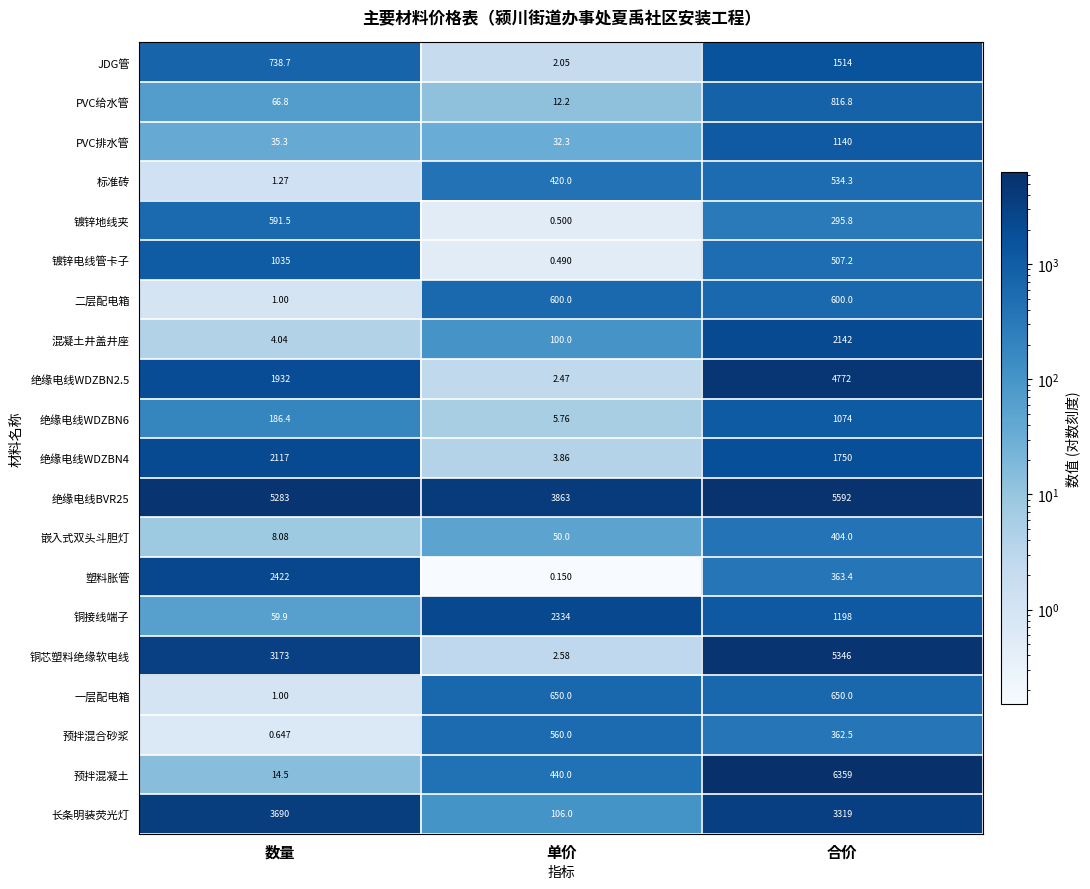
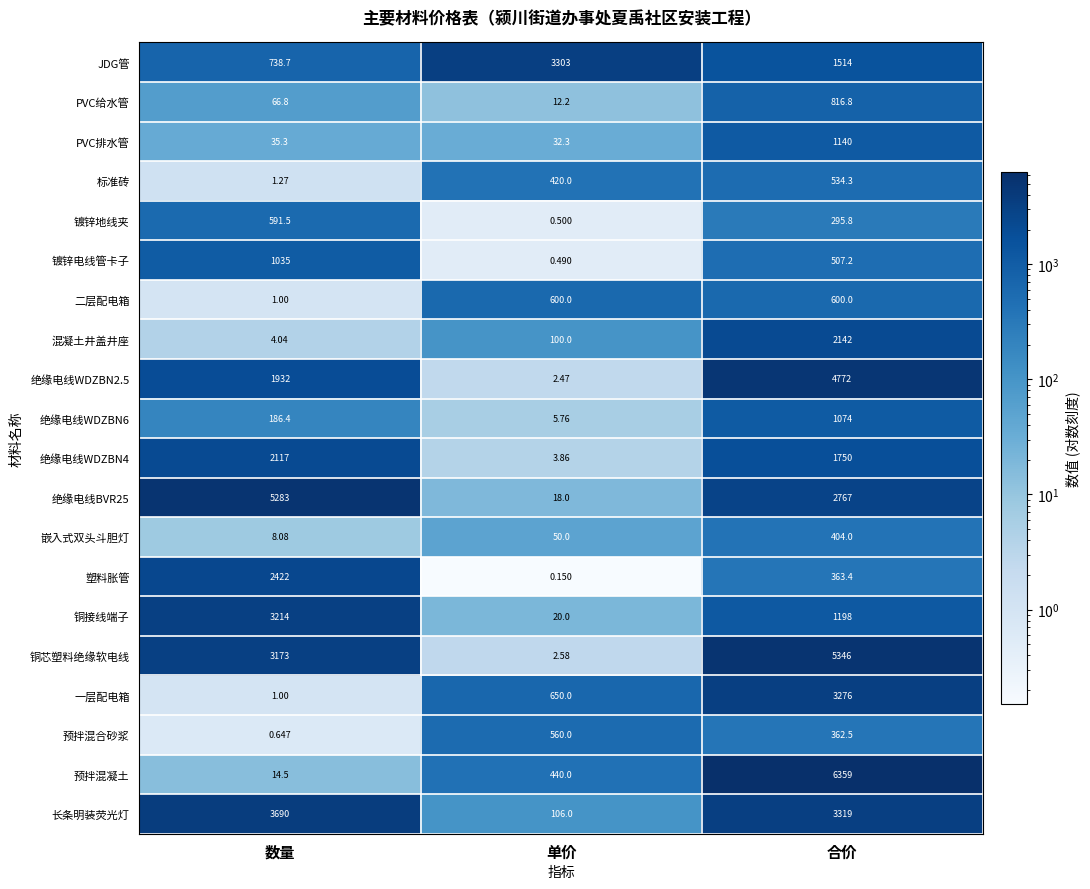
JDG管, 单价: 2.05 -> 3303
绝缘电线BVR25, 单价: 3863 -> 18.0
绝缘电线BVR25, 合价: 5592 -> 2767
铜接线端子, 数量: 59.9 -> 3214
铜接线端子, 单价: 2334 -> 20.0
一层配电箱, 合价: 650.0 -> 3276
